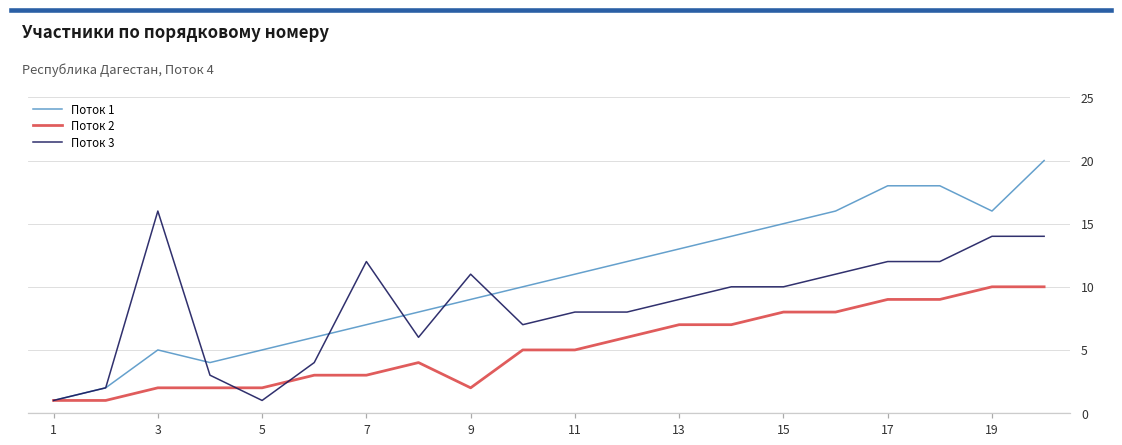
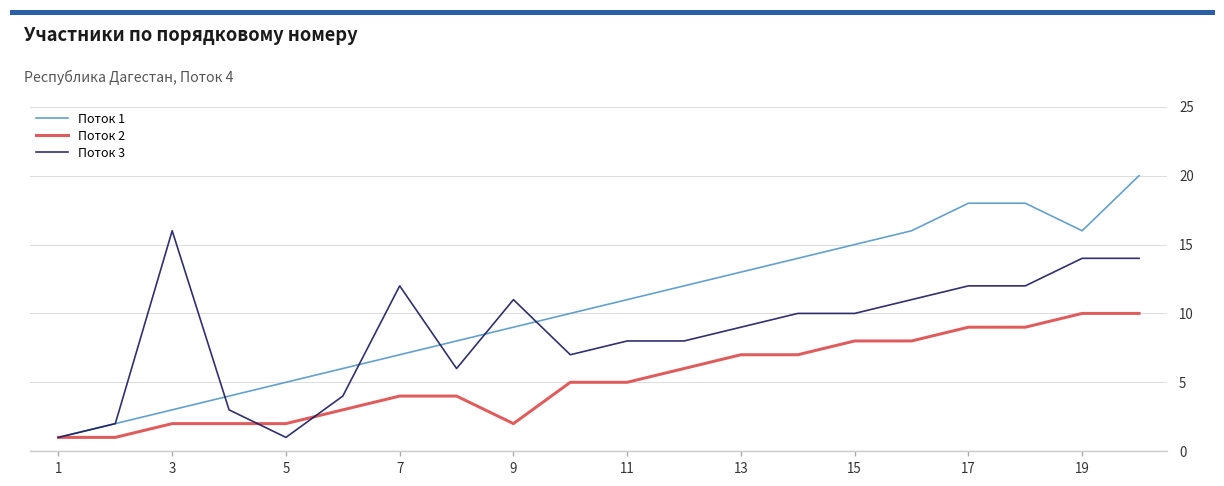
Поток 1, 3: 5 -> 3
Поток 2, 7: 3 -> 4
